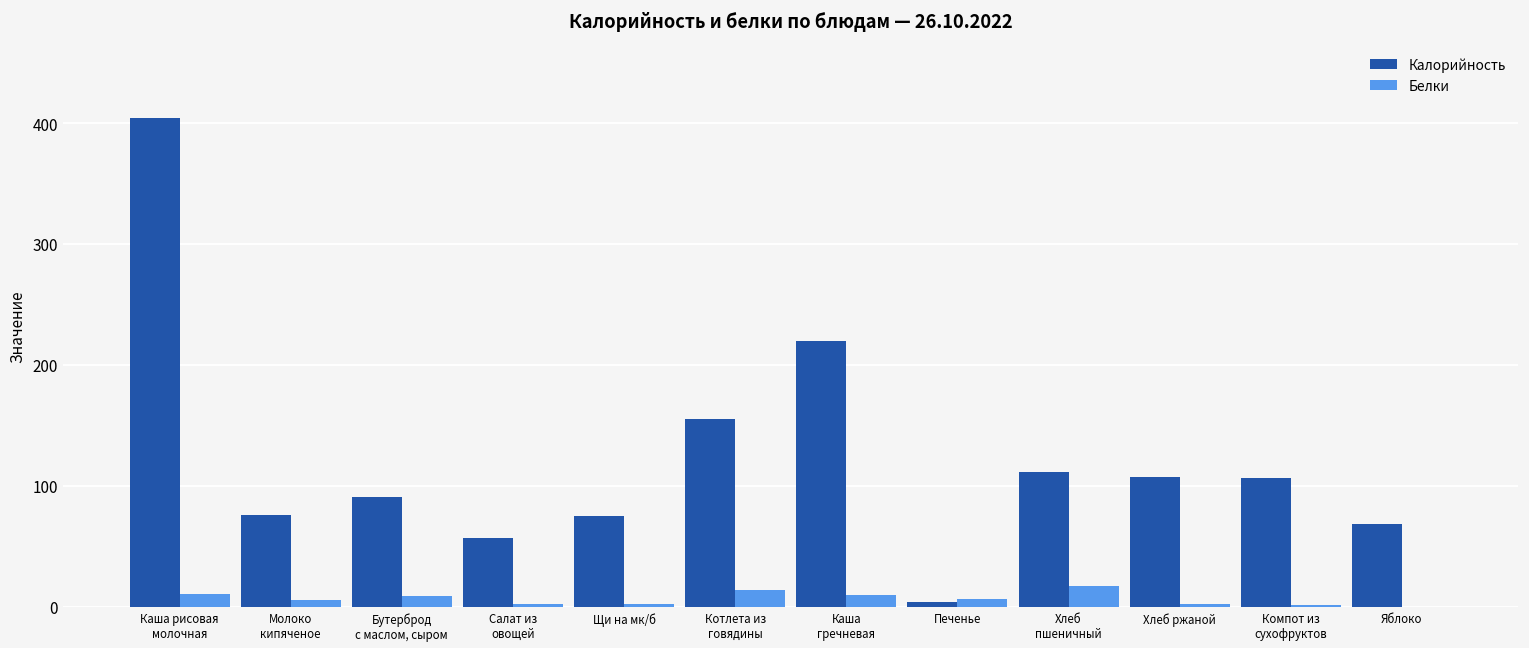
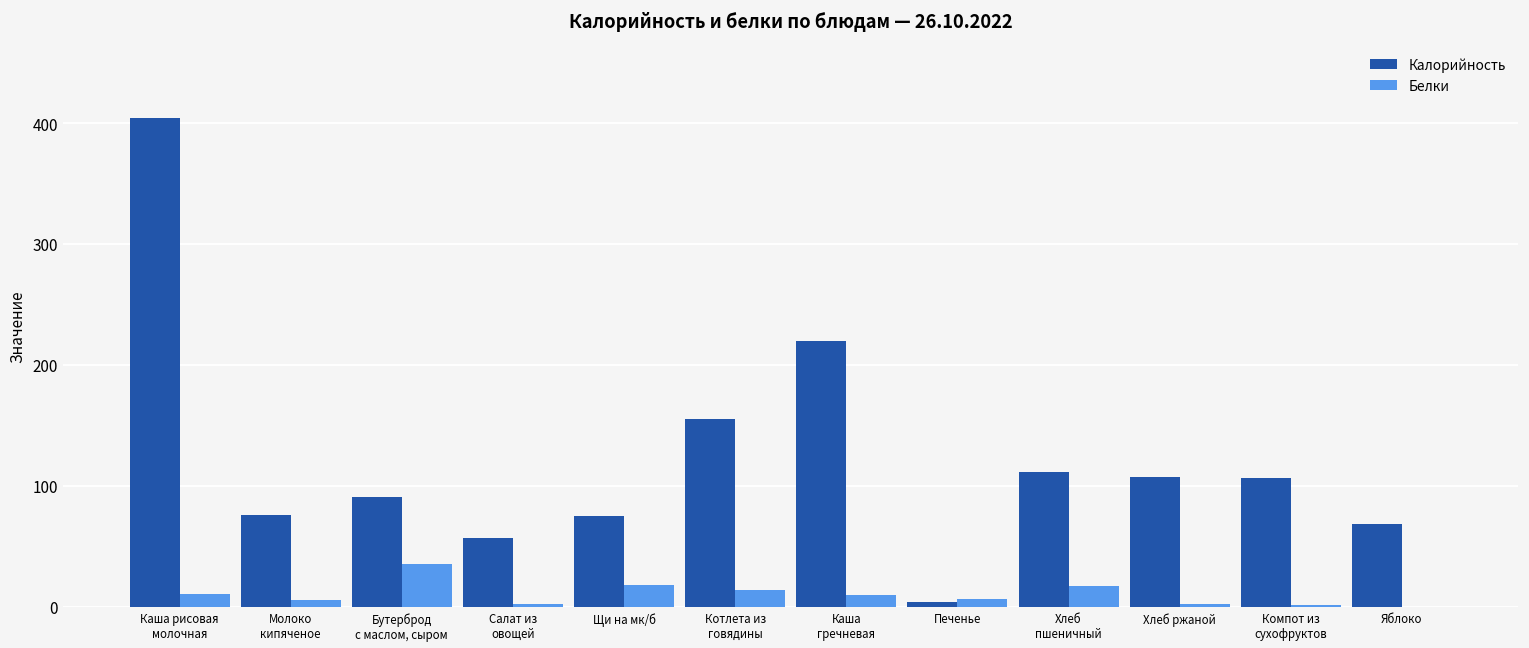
Белки, Бутерброд с маслом, сыром: 9 -> 35
Белки, Щи на мк/б: 2 -> 18
